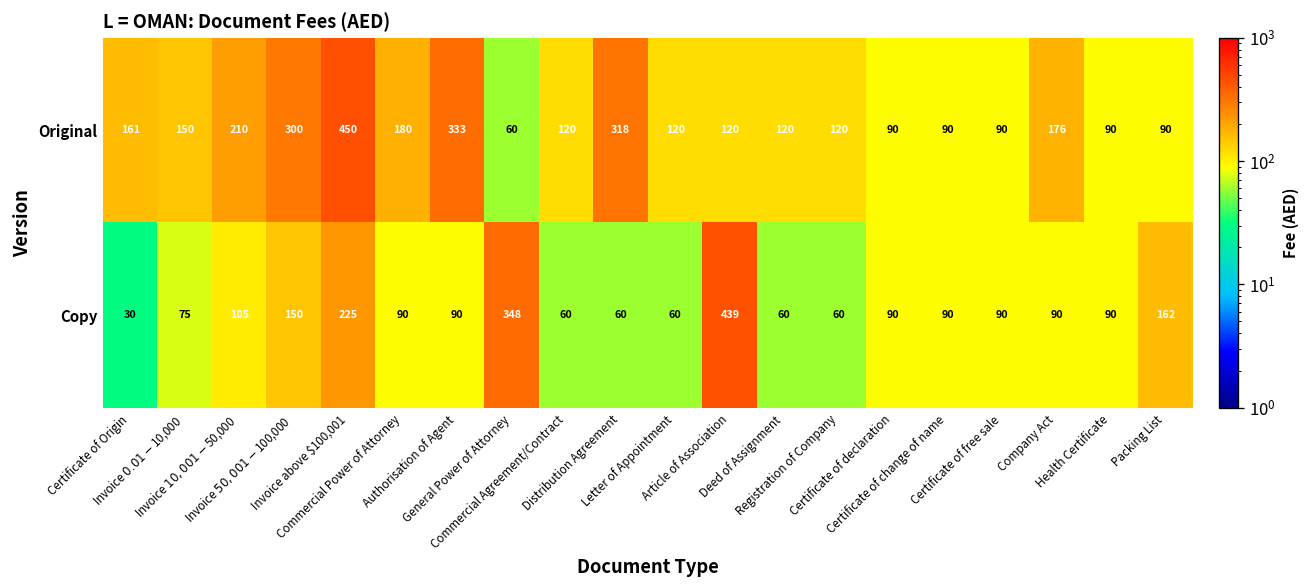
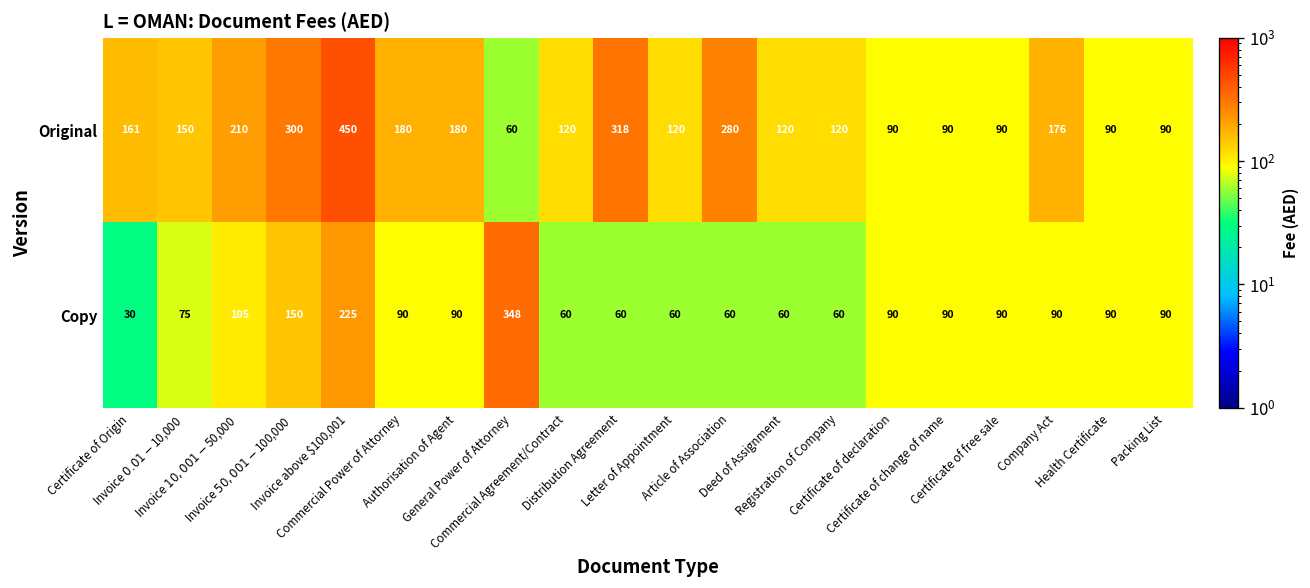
Original, Authorisation of Agent: 333 -> 180
Original, Article of Association: 120 -> 280
Copy, Article of Association: 439 -> 60
Copy, Packing List: 162 -> 90
